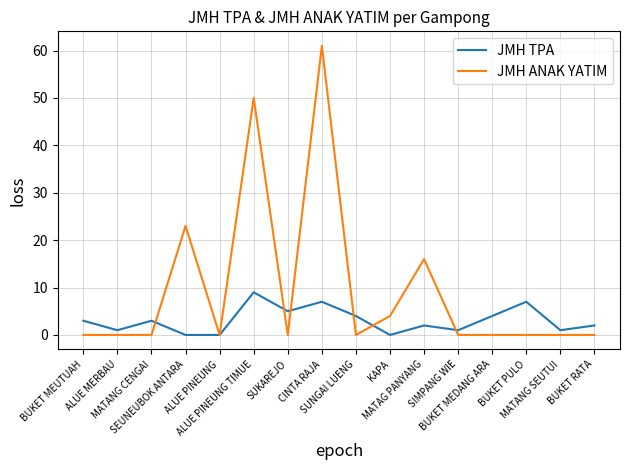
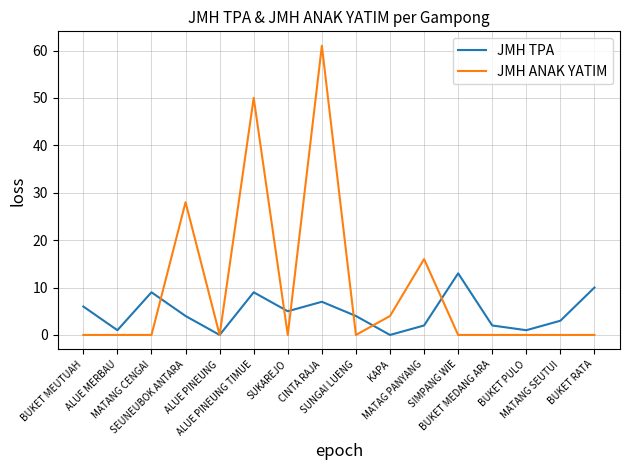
JMH TPA, BUKET MEUTUAH: 3 -> 6
JMH TPA, MATANG CENGAI: 3 -> 9
JMH TPA, SEUNEUBOK ANTARA: 0 -> 4
JMH ANAK YATIM, SEUNEUBOK ANTARA: 23 -> 28
JMH TPA, SIMPANG WIE: 1 -> 13
JMH TPA, BUKET MEDANG ARA: 4 -> 2
JMH TPA, BUKET PULO: 7 -> 1
JMH TPA, MATANG SEUTUI: 1 -> 3
JMH TPA, BUKET RATA: 2 -> 10
